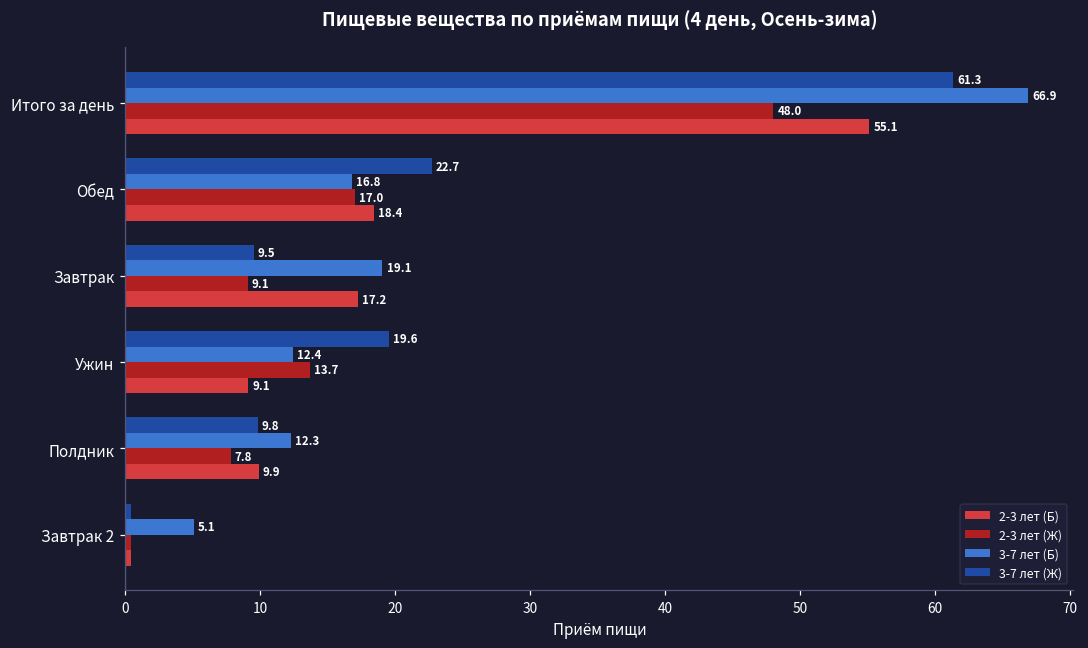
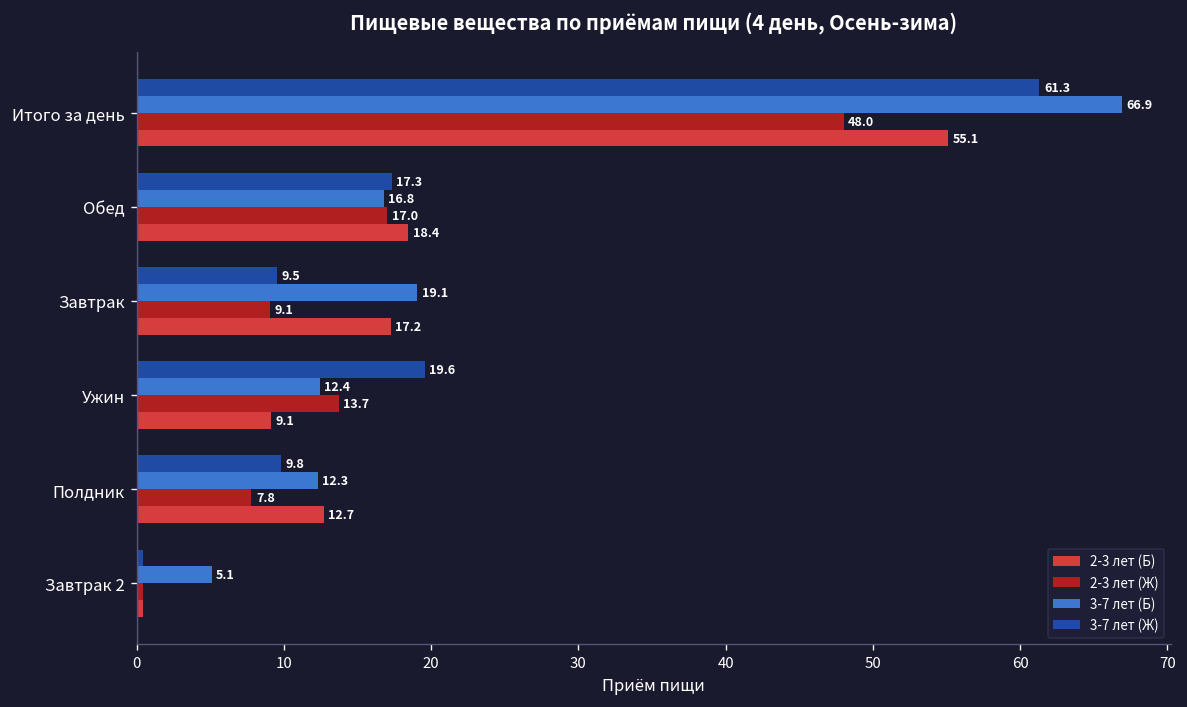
3-7 лет (Ж), Обед: 22.7 -> 17.3
2-3 лет (Б), Полдник: 9.9 -> 12.7
